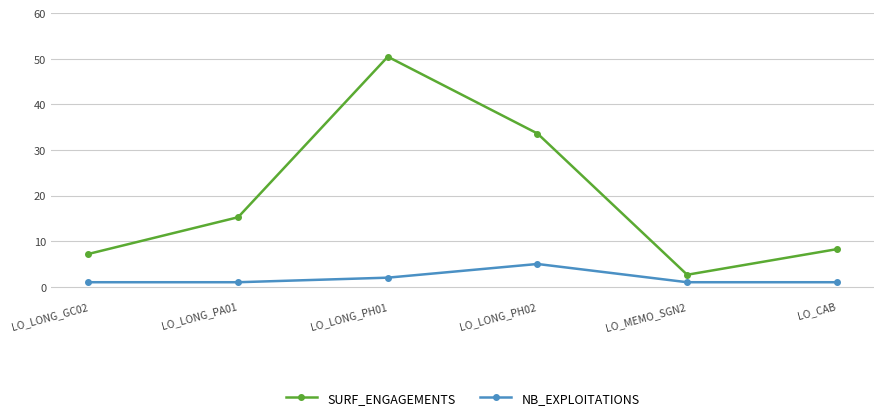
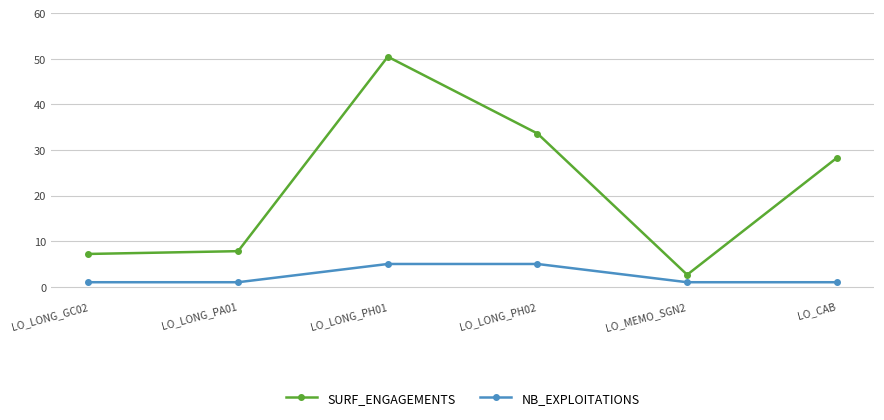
SURF_ENGAGEMENTS, LO_LONG_PA01: 15 -> 8
NB_EXPLOITATIONS, LO_LONG_PH01: 2 -> 5
SURF_ENGAGEMENTS, LO_CAB: 8 -> 28
